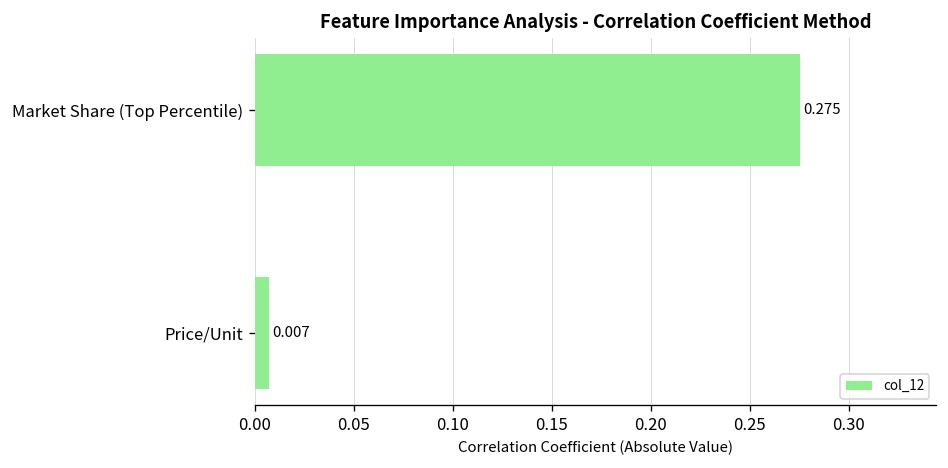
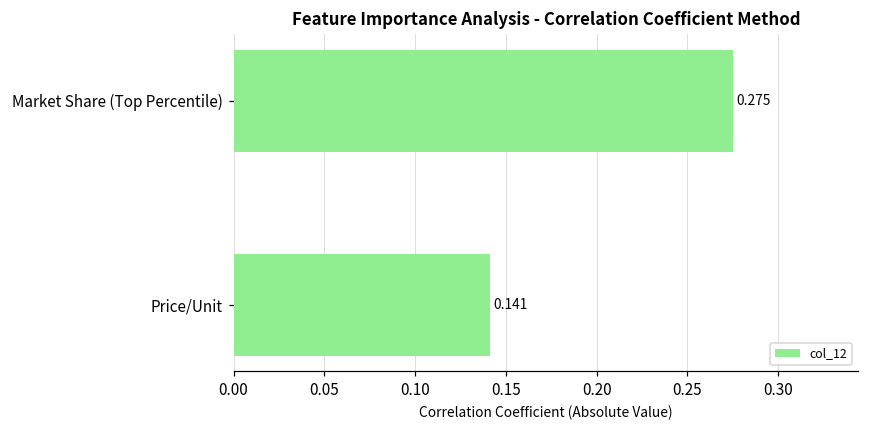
Price/Unit: 0.007 -> 0.141
